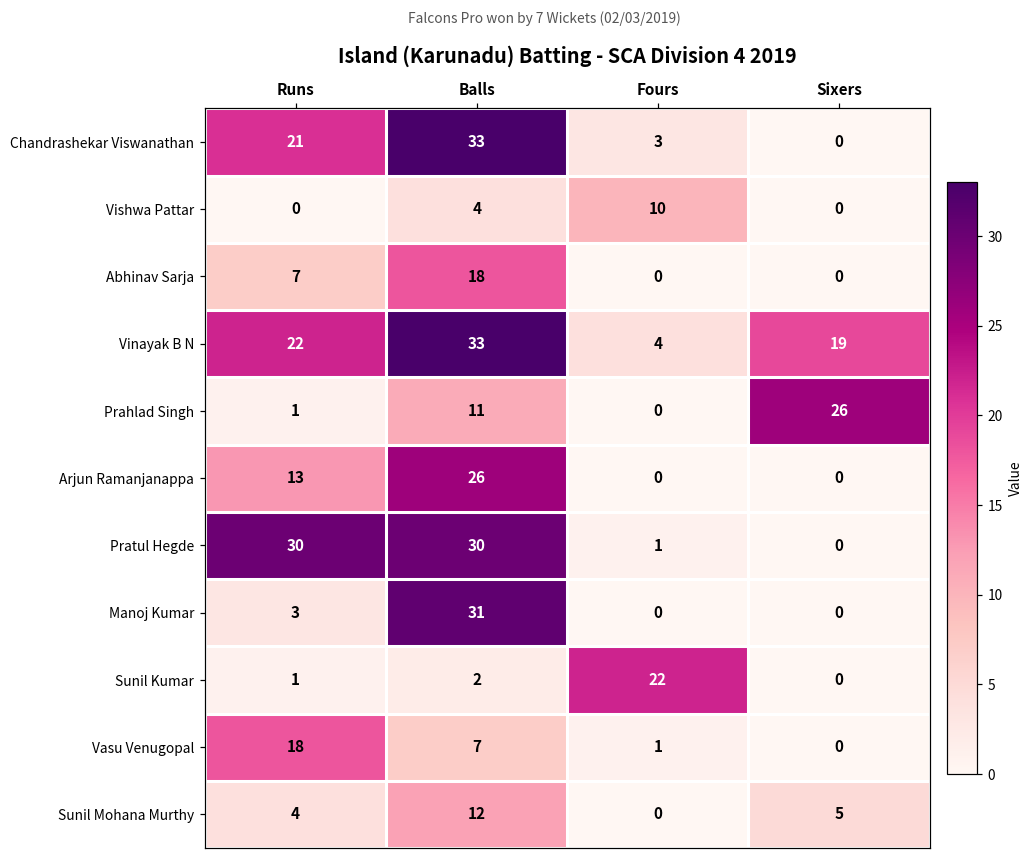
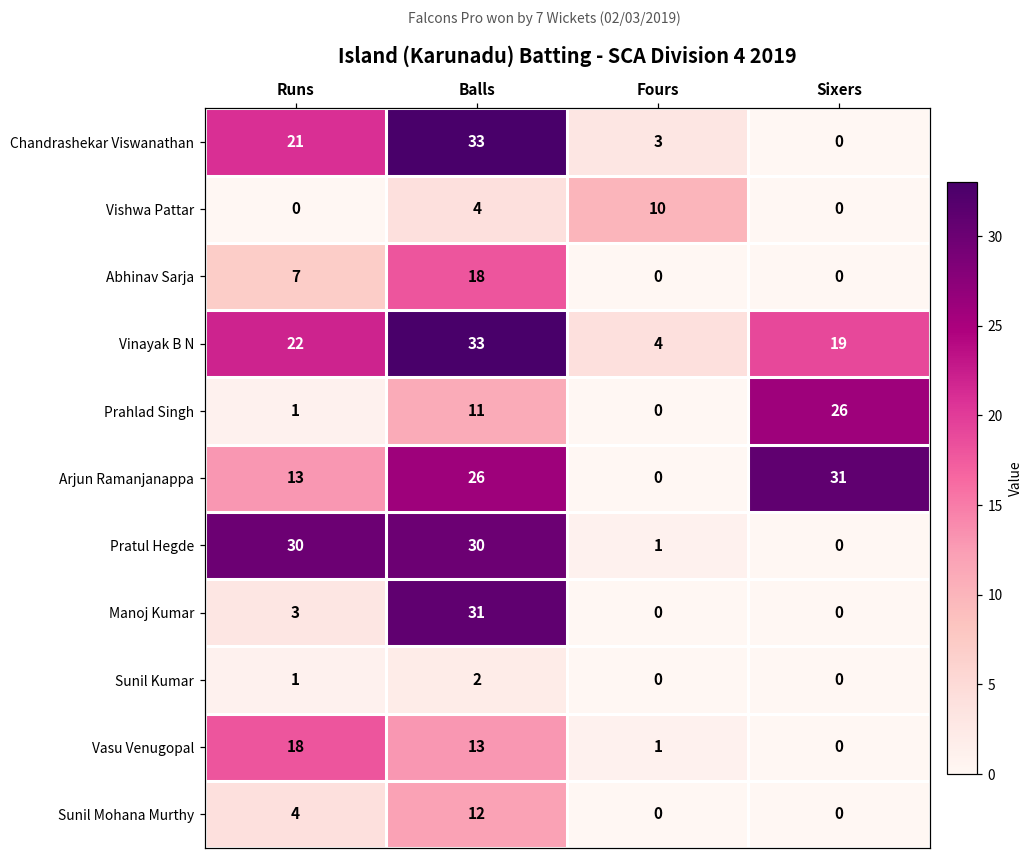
Arjun Ramanjanappa, Sixers: 0 -> 31
Sunil Kumar, Fours: 22 -> 0
Vasu Venugopal, Balls: 7 -> 13
Sunil Mohana Murthy, Sixers: 5 -> 0
